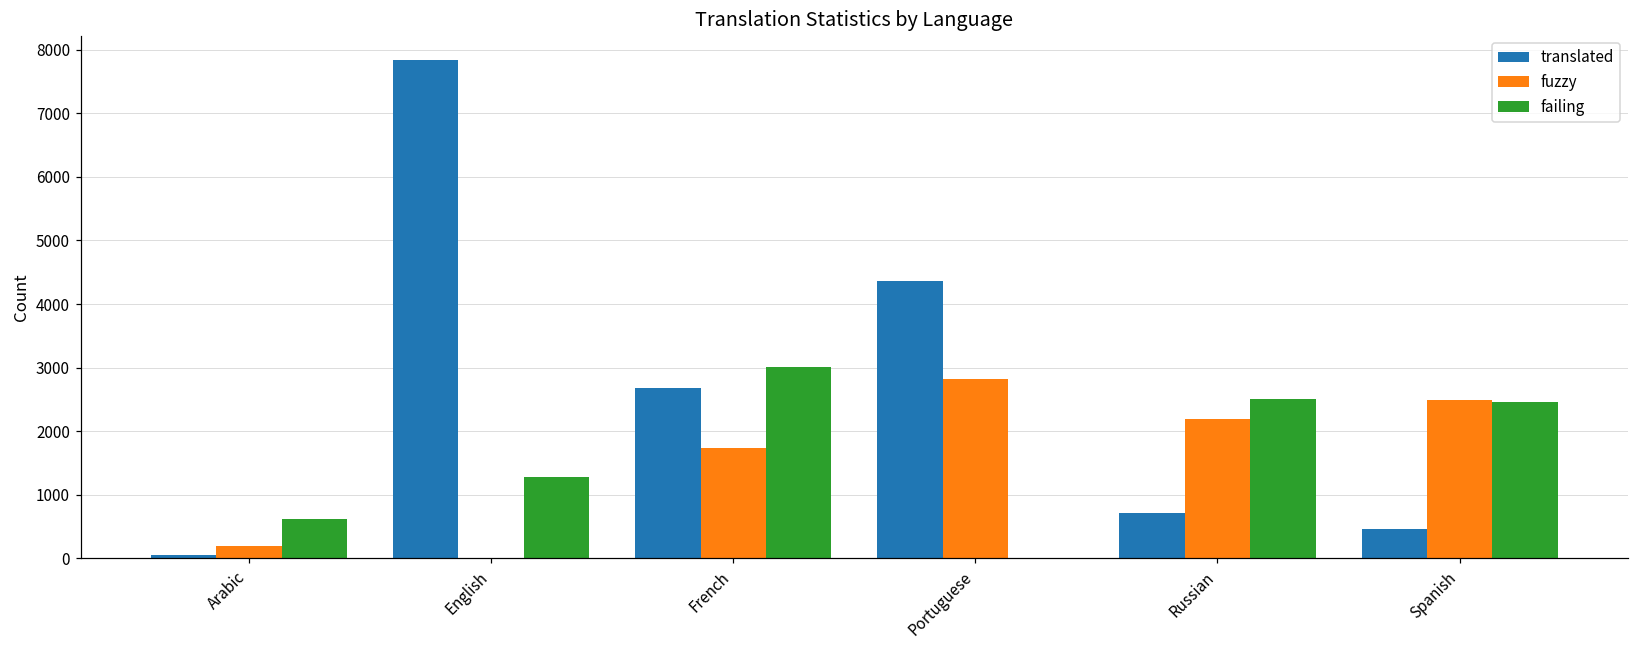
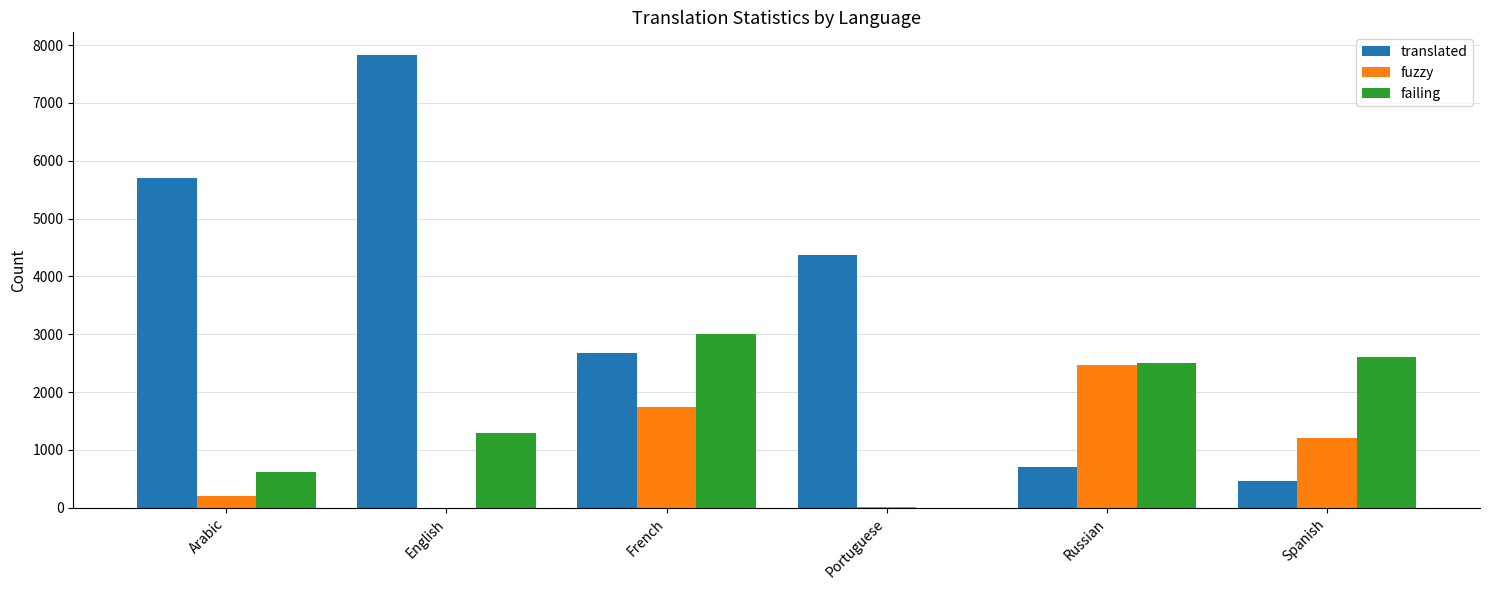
translated, Arabic: 100 -> 5700
fuzzy, Portuguese: 2800 -> 0
fuzzy, Russian: 2200 -> 2500
fuzzy, Spanish: 2500 -> 1200
failing, Spanish: 2500 -> 2600
